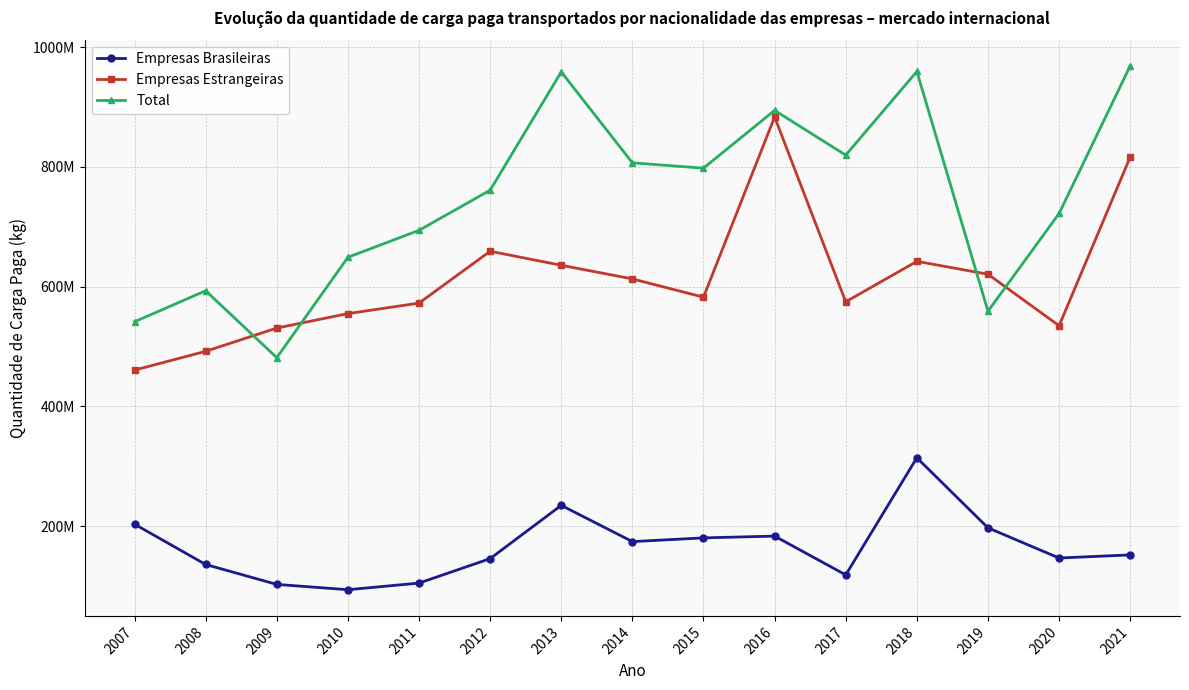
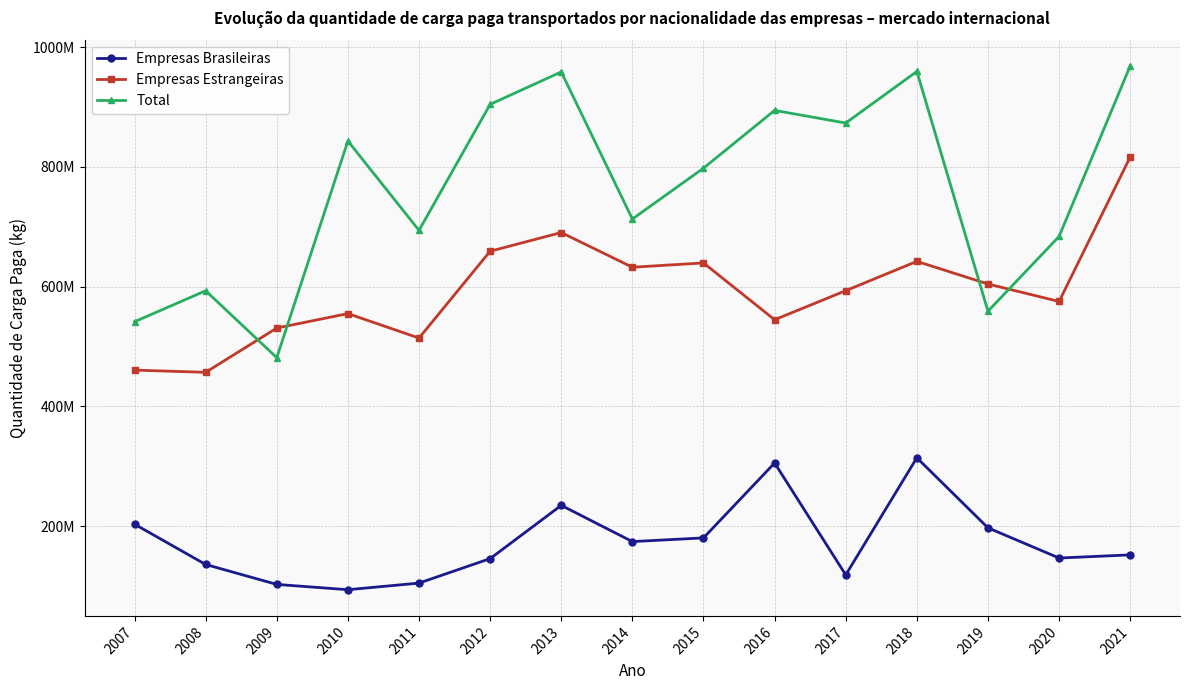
Empresas Estrangeiras, 2008: 490000000 -> 460000000
Total, 2010: 650000000 -> 840000000
Empresas Estrangeiras, 2011: 570000000 -> 510000000
Total, 2012: 760000000 -> 900000000
Empresas Estrangeiras, 2013: 640000000 -> 690000000
Empresas Estrangeiras, 2014: 610000000 -> 630000000
Total, 2014: 810000000 -> 710000000
Empresas Estrangeiras, 2015: 580000000 -> 640000000
Empresas Brasileiras, 2016: 180000000 -> 310000000
Empresas Estrangeiras, 2016: 880000000 -> 540000000
Empresas Estrangeiras, 2017: 570000000 -> 590000000
Total, 2017: 820000000 -> 870000000
Empresas Estrangeiras, 2019: 620000000 -> 600000000
Empresas Estrangeiras, 2020: 530000000 -> 580000000
Total, 2020: 720000000 -> 680000000
